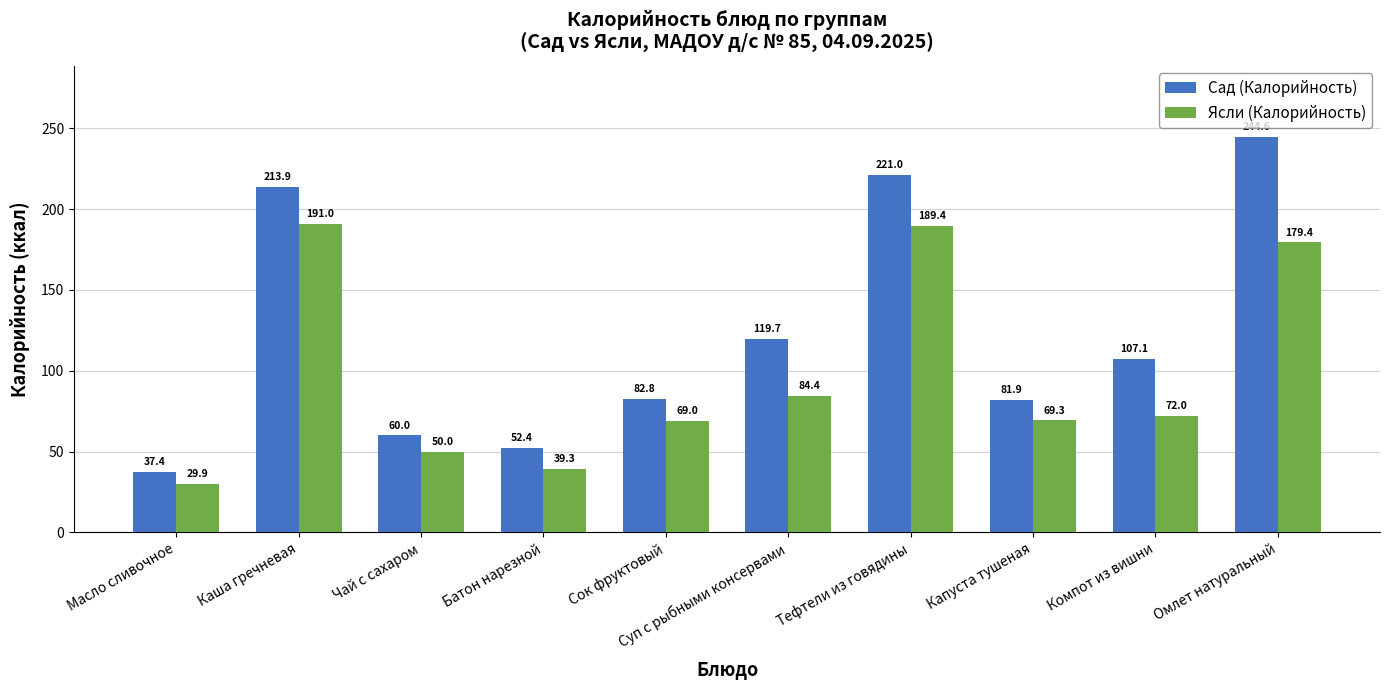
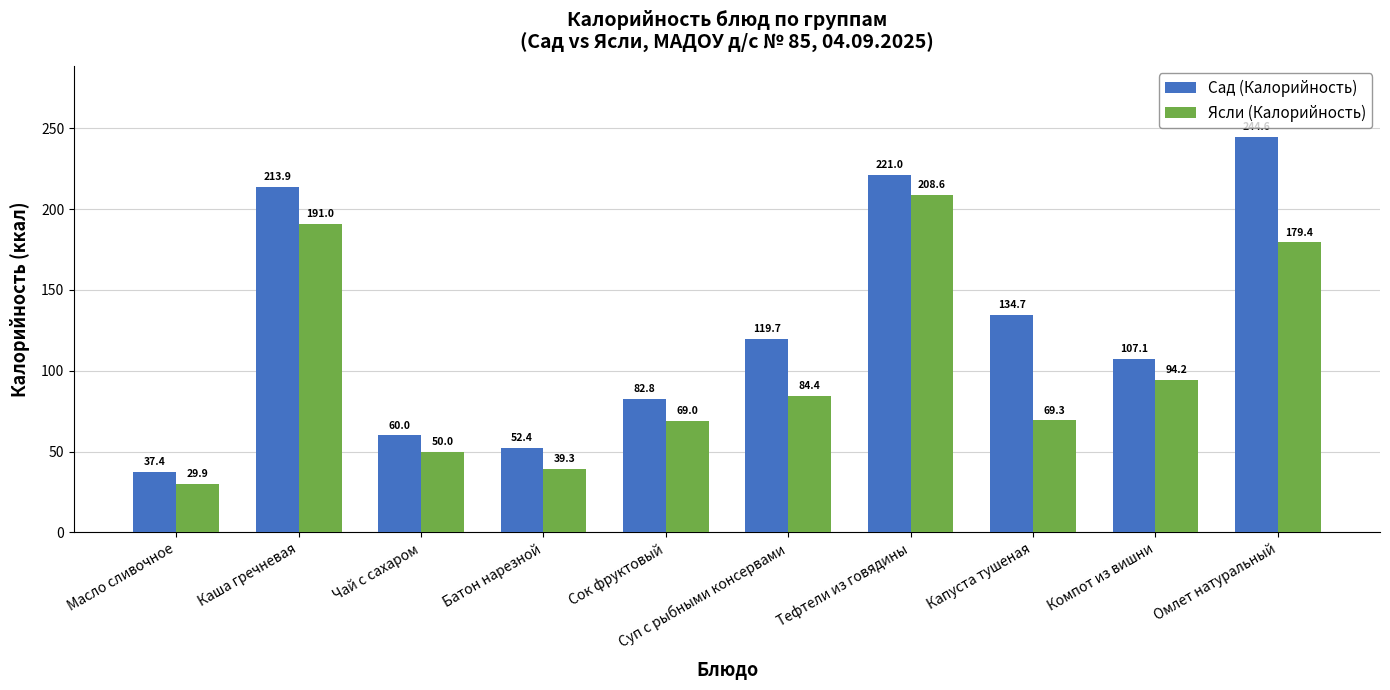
Ясли (Калорийность), Тефтели из говядины: 189.4 -> 208.6
Сад (Калорийность), Капуста тушеная: 81.9 -> 134.7
Ясли (Калорийность), Компот из вишни: 72.0 -> 94.2
